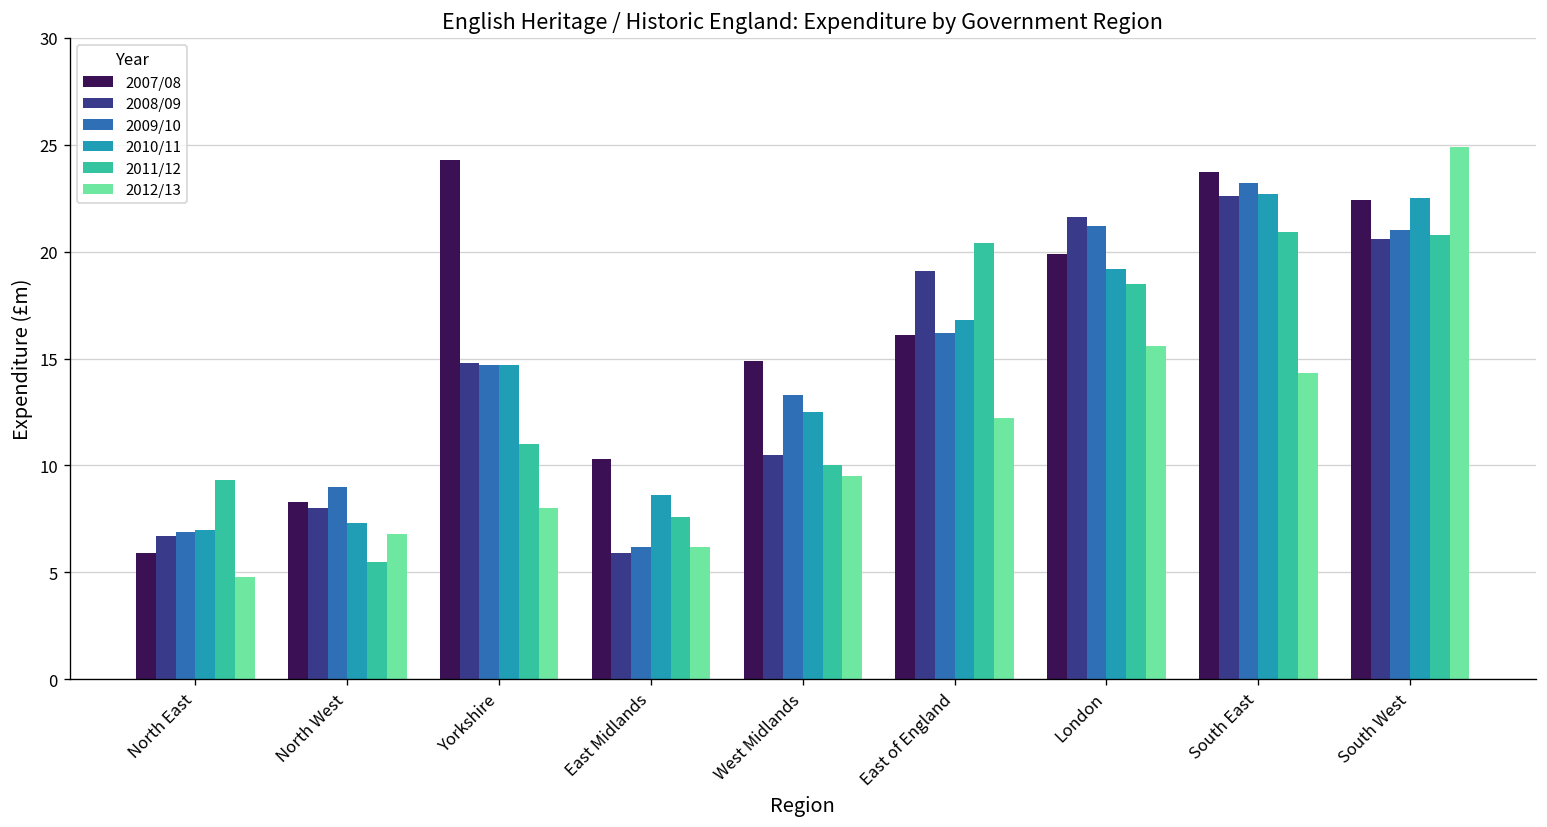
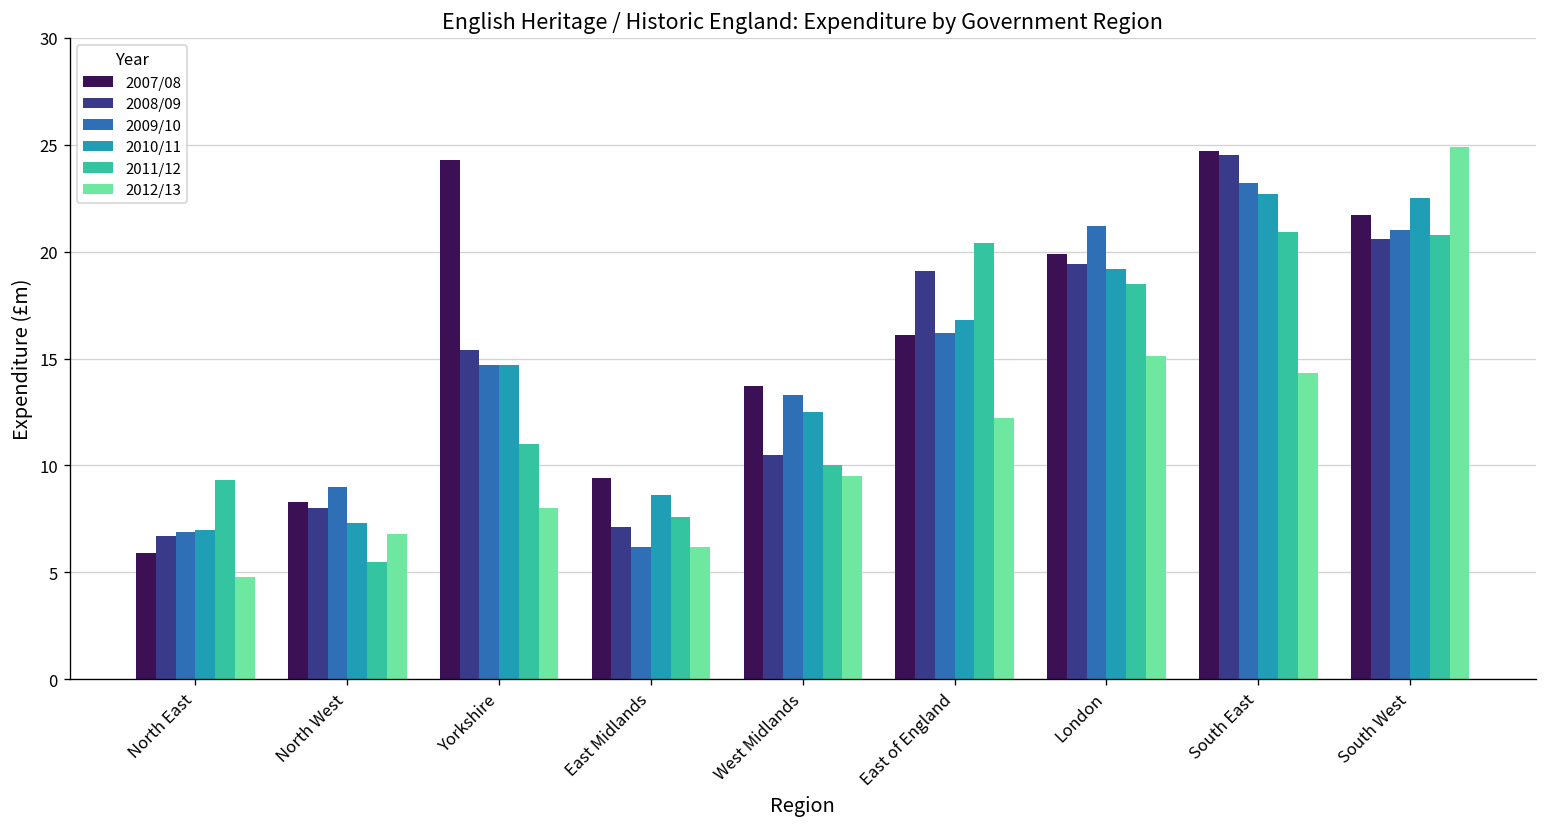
2008/09, Yorkshire: 14.8 -> 15.4
2007/08, East Midlands: 10.3 -> 9.4
2008/09, East Midlands: 5.9 -> 7.1
2007/08, West Midlands: 14.9 -> 13.7
2008/09, London: 21.6 -> 19.4
2012/13, London: 15.6 -> 15.1
2007/08, South East: 23.7 -> 24.7
2008/09, South East: 22.6 -> 24.5
2007/08, South West: 22.4 -> 21.7
